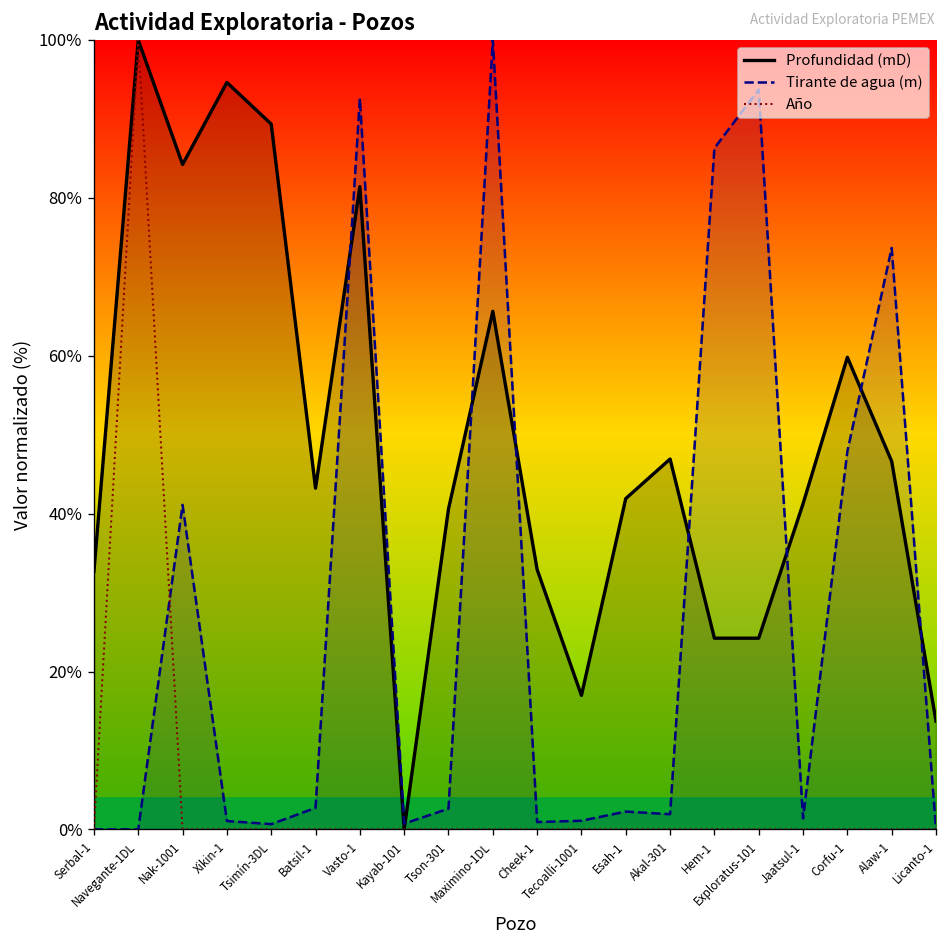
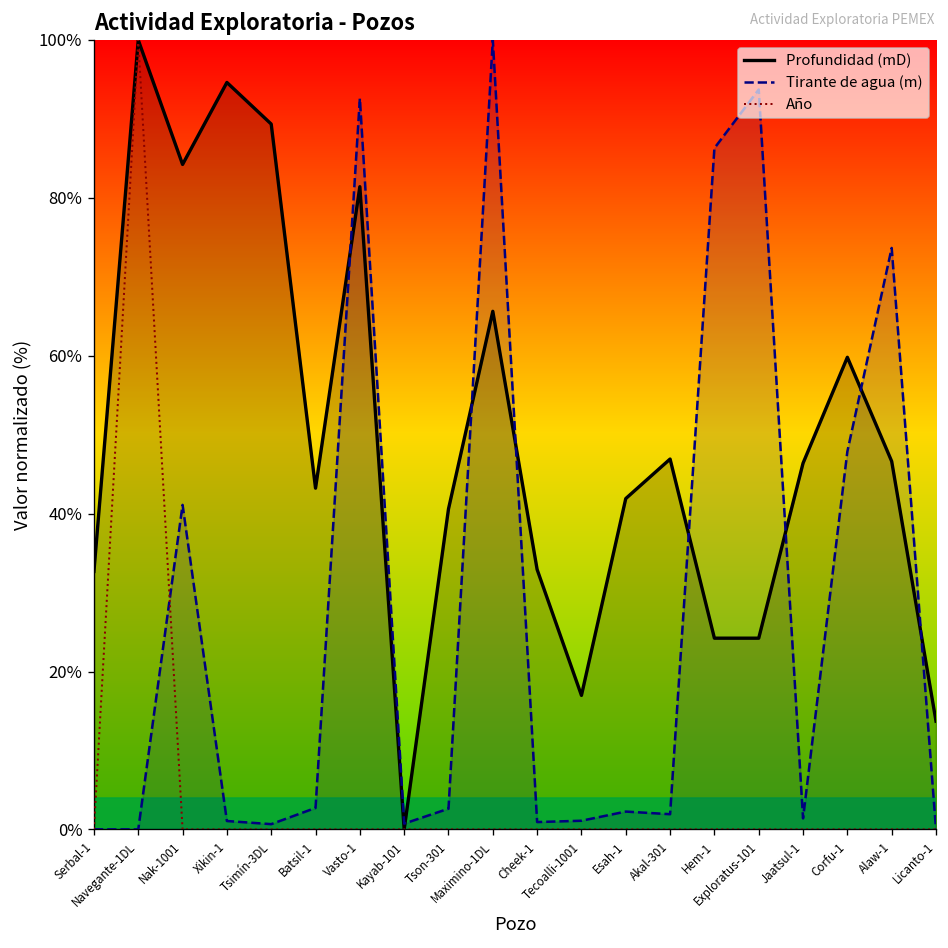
Profundidad (mD), Jaatsul-1: 41% -> 46%
